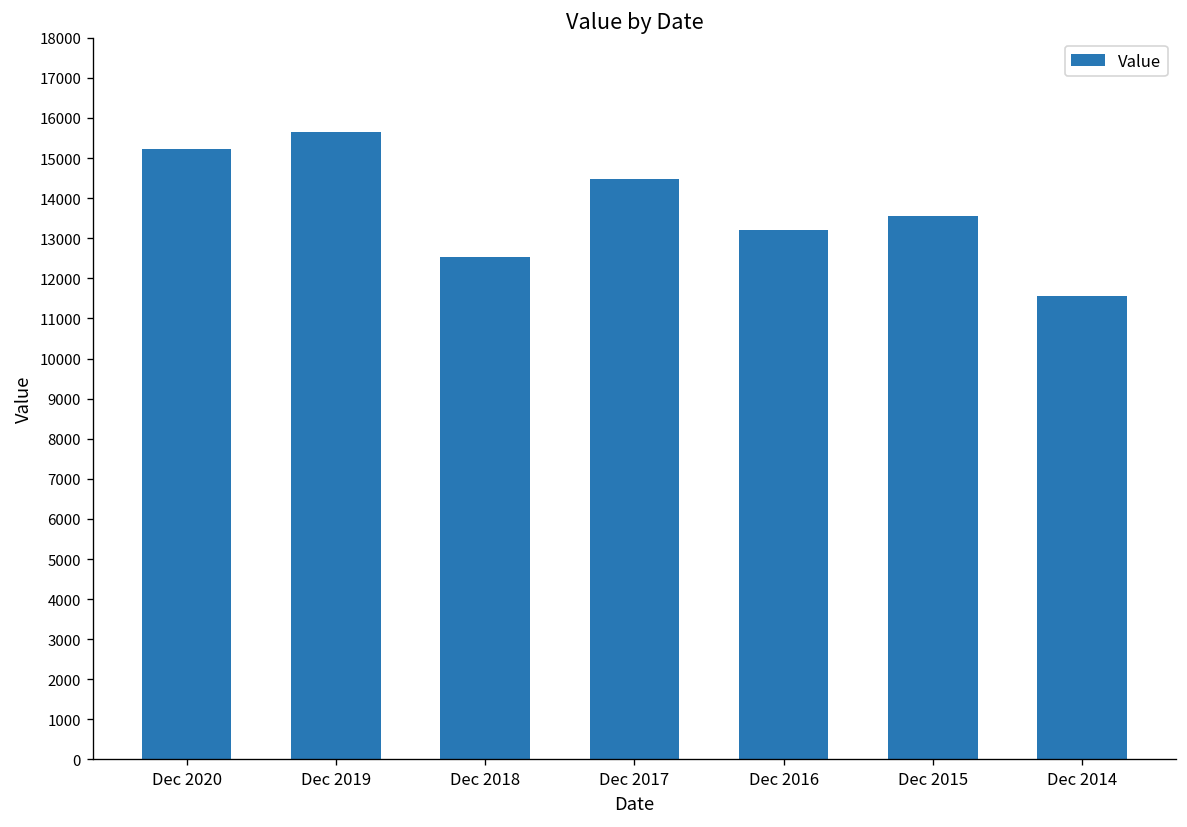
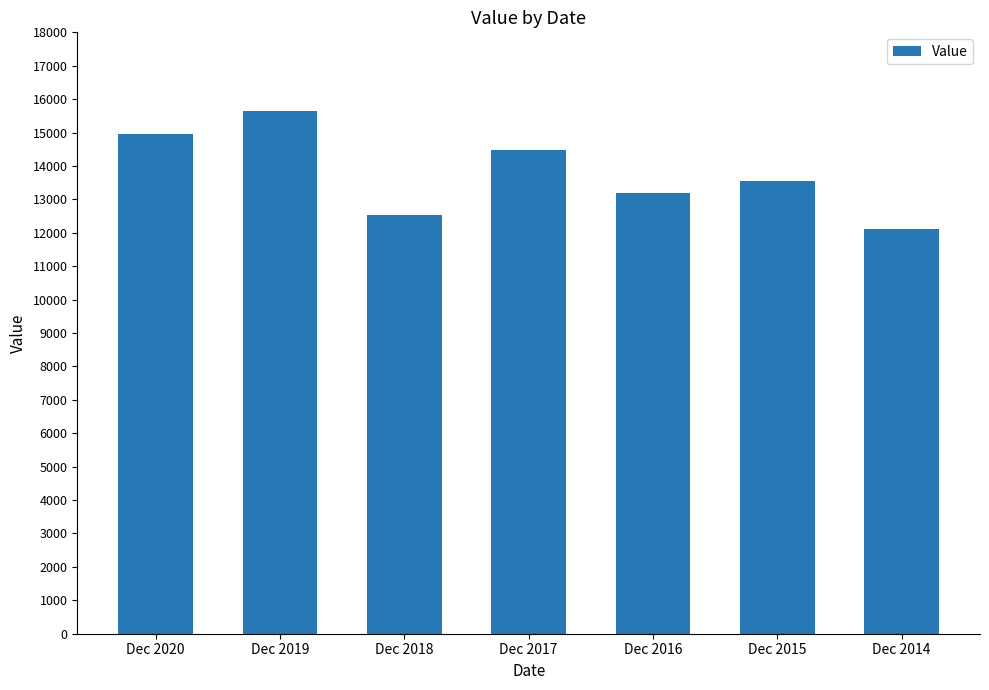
Dec 2020: 15200 -> 15000
Dec 2014: 11600 -> 12100
